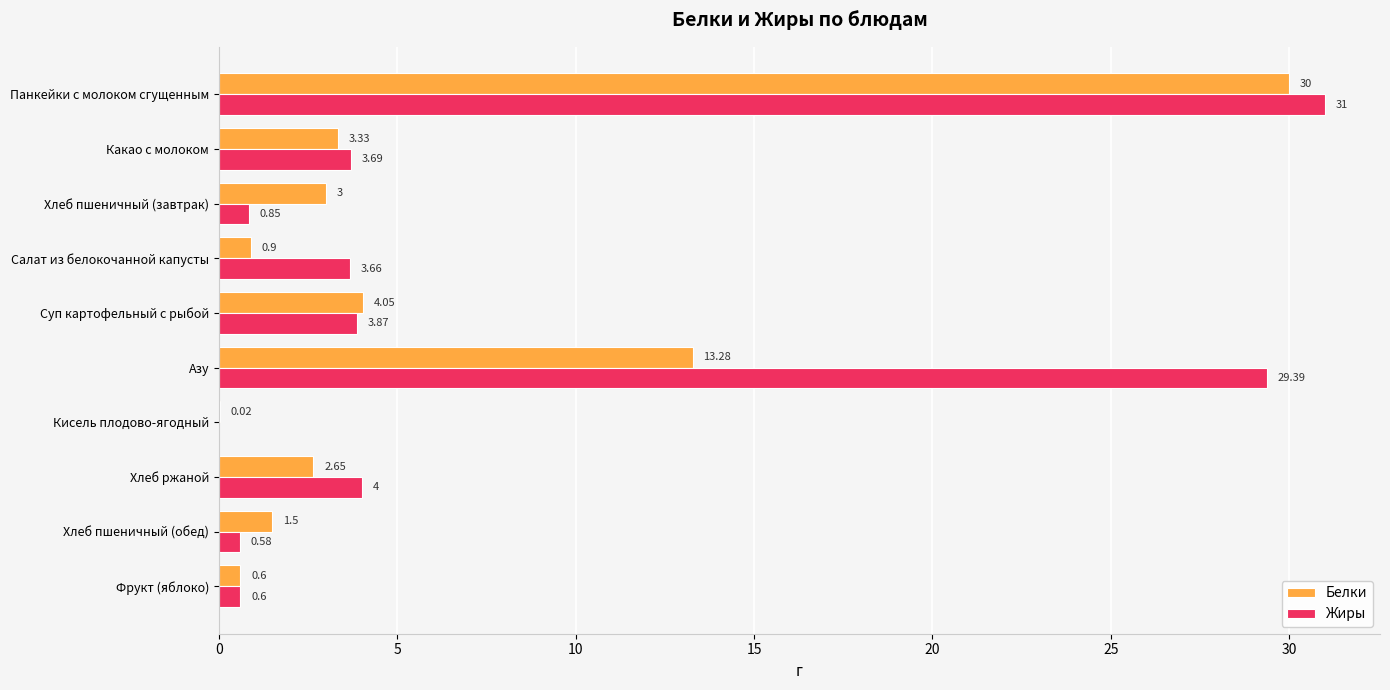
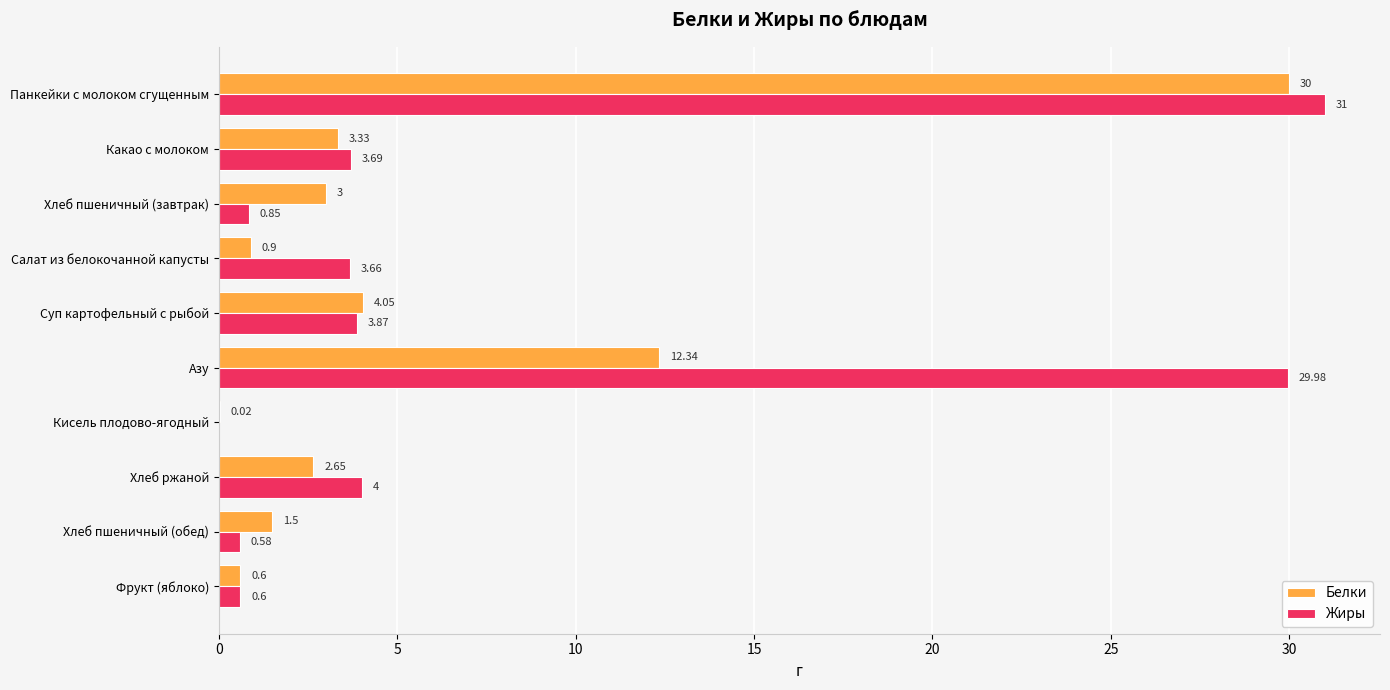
Белки, Азу: 13.28 -> 12.34
Жиры, Азу: 29.39 -> 29.98
